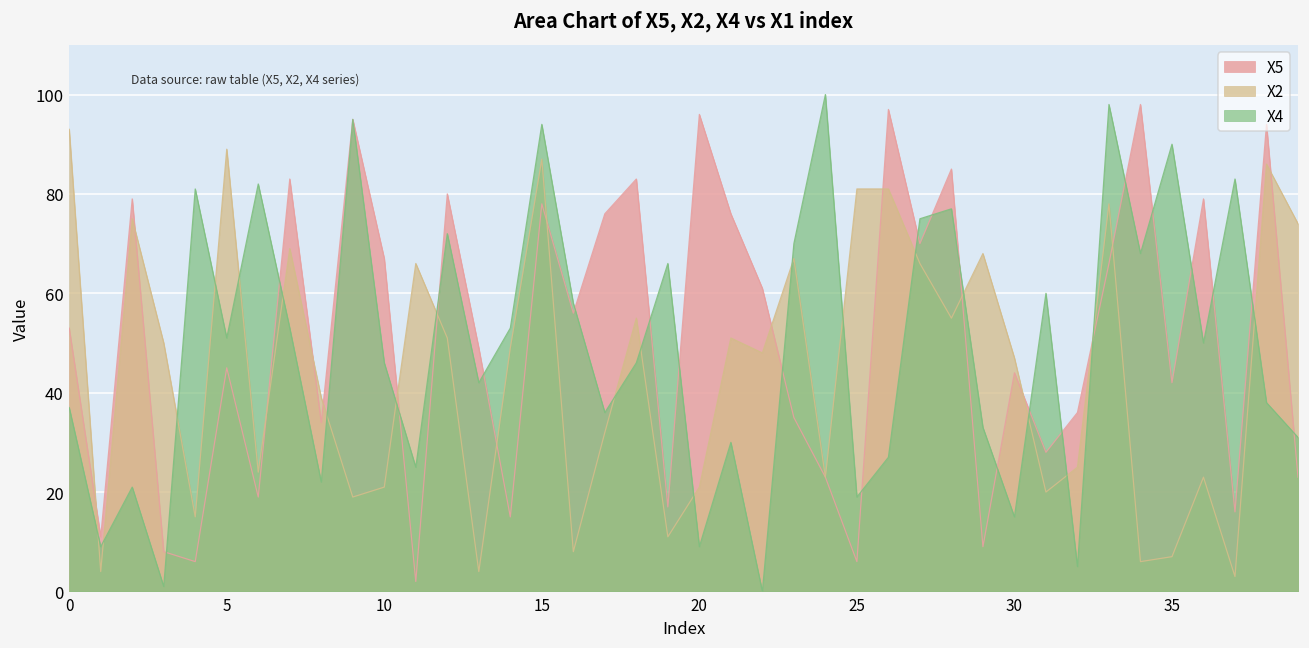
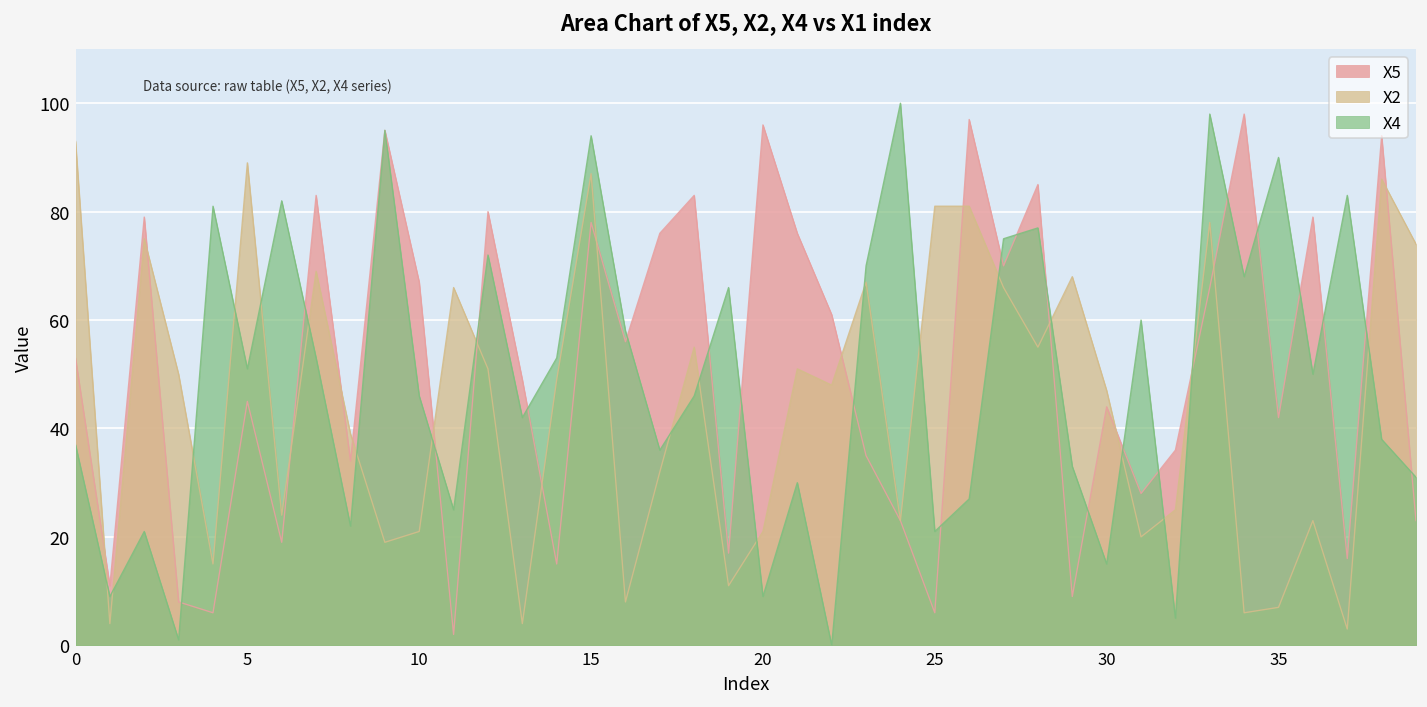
X4, 25: 19 -> 21
